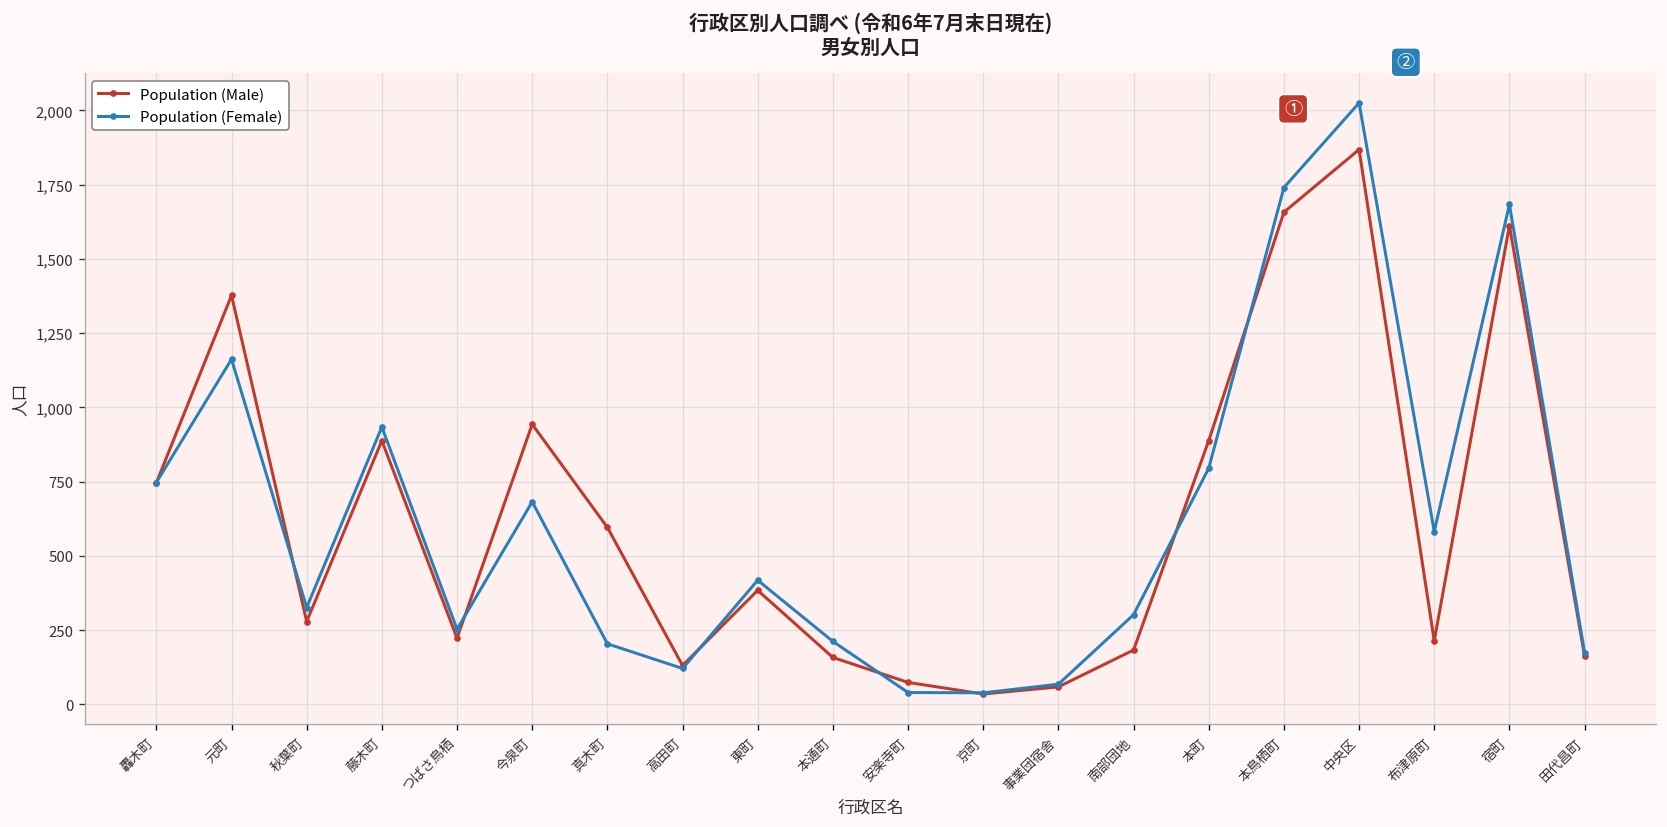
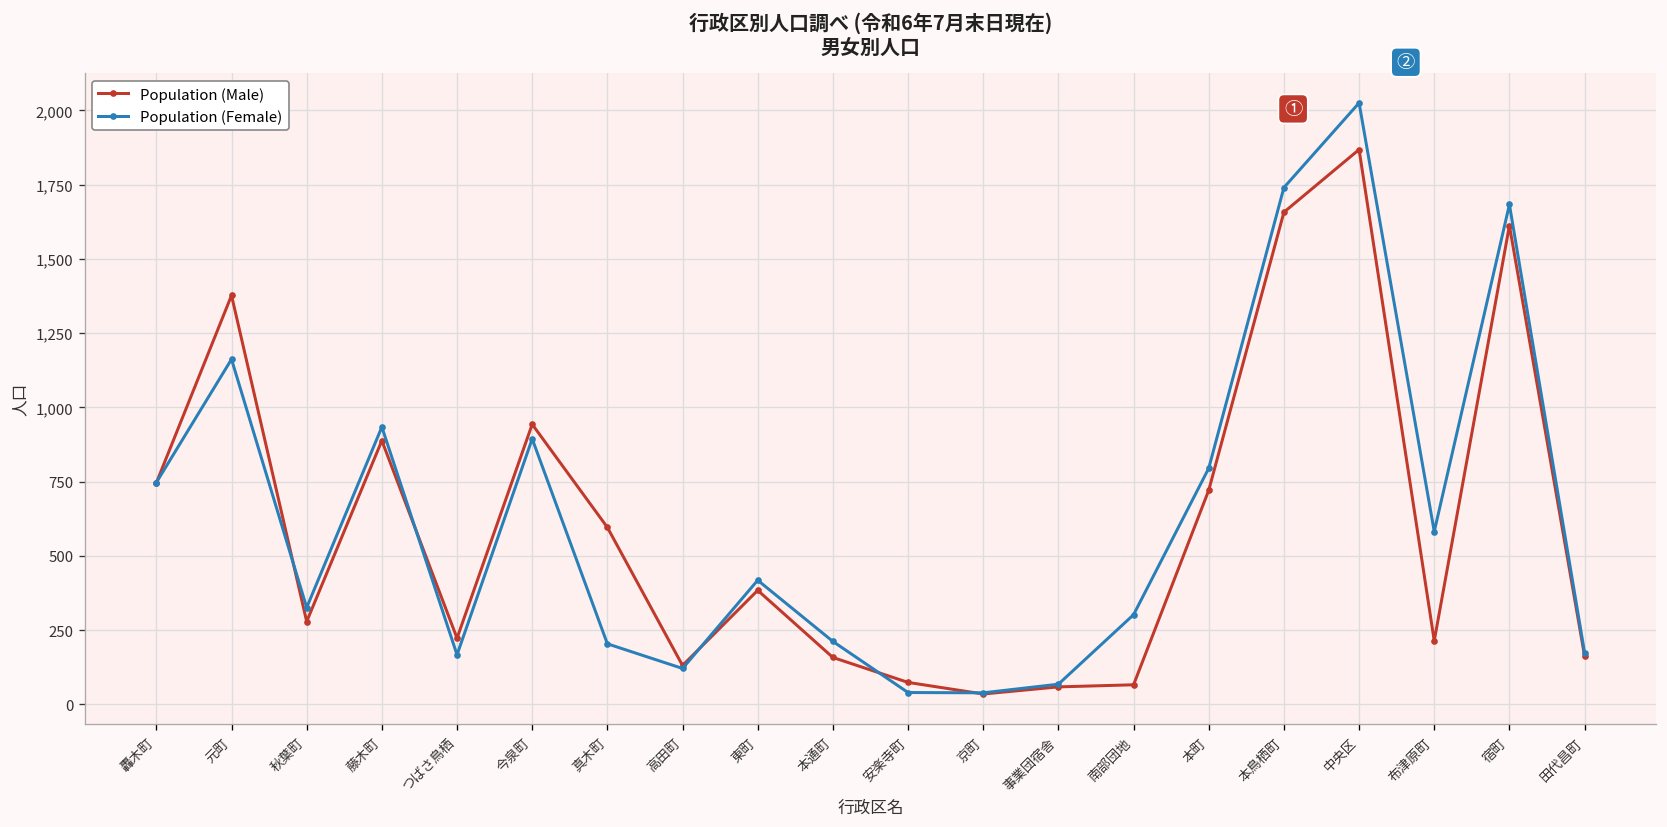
Population (Female), つばさ鳥栖: 250 -> 170
Population (Female), 今泉町: 680 -> 890
Population (Male), 南部団地: 180 -> 70
Population (Male), 本町: 890 -> 720
